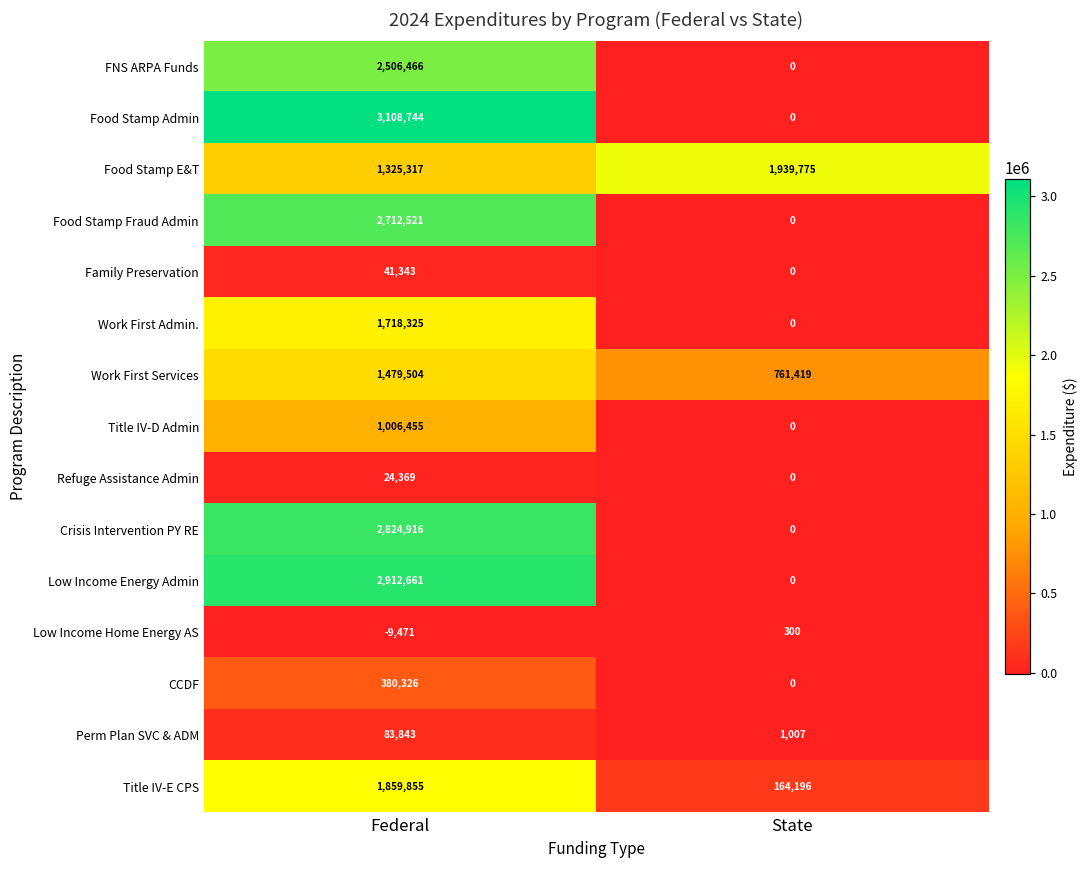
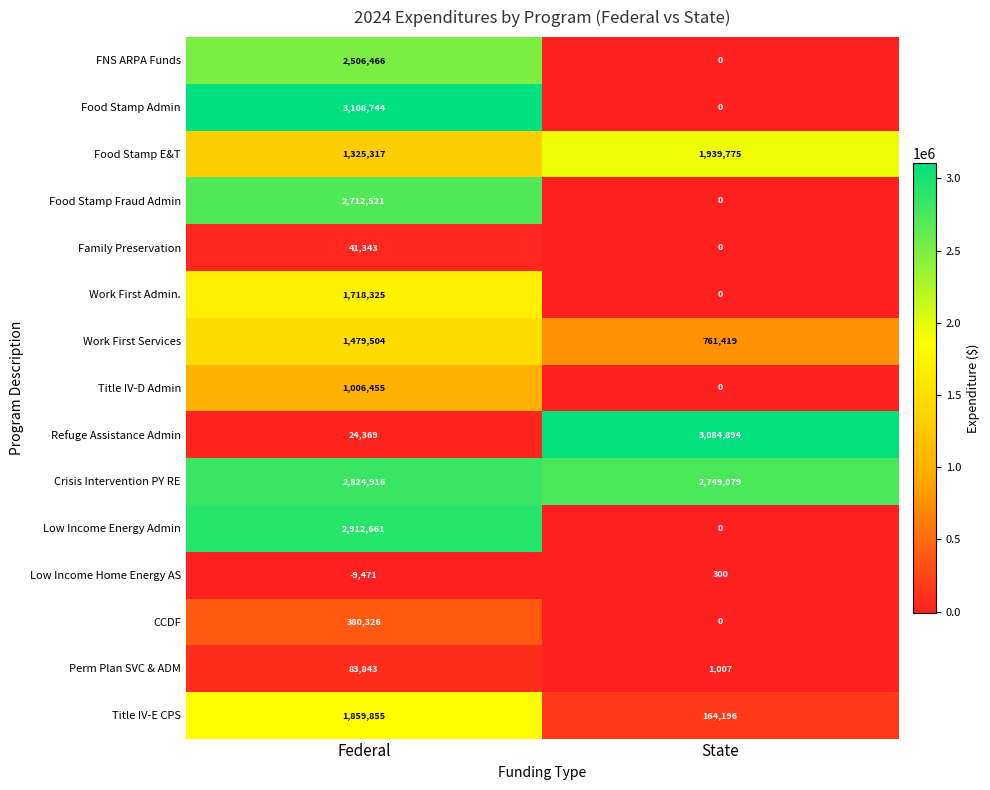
Refuge Assistance Admin, State: 0 -> 3,084,894
Crisis Intervention PY RE, State: 0 -> 2,749,079
